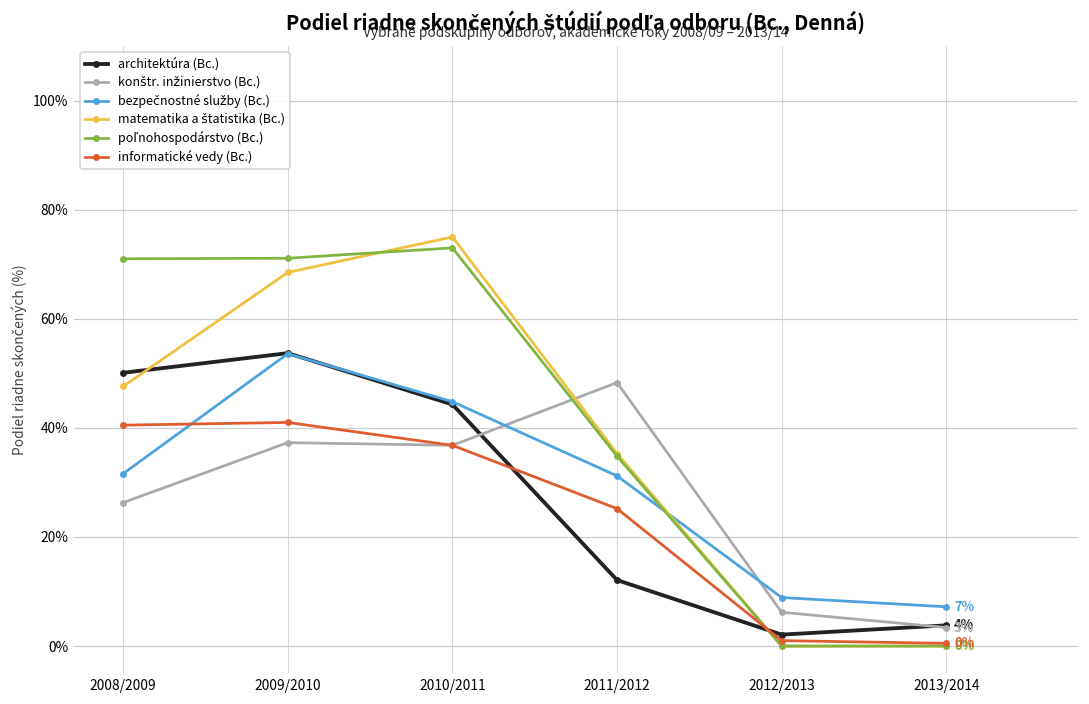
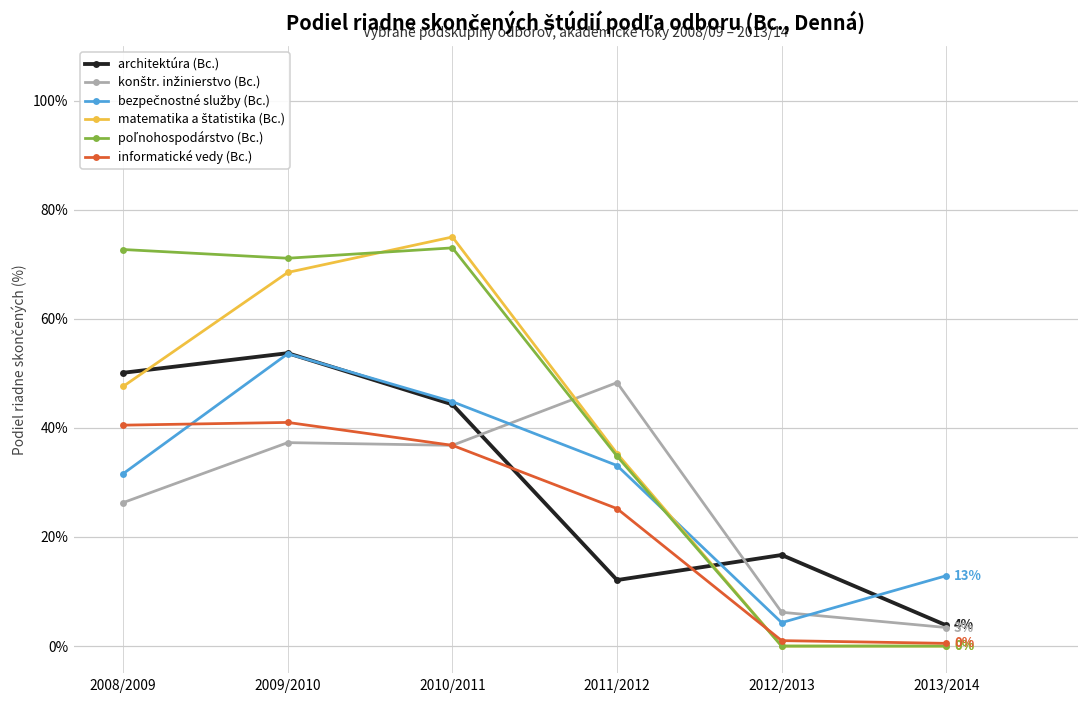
poľnohospodárstvo (Bc.), 2008/2009: 71% -> 73%
bezpečnostné služby (Bc.), 2011/2012: 31% -> 33%
architektúra (Bc.), 2012/2013: 2% -> 17%
bezpečnostné služby (Bc.), 2012/2013: 9% -> 4%
bezpečnostné služby (Bc.), 2013/2014: 7% -> 13%
